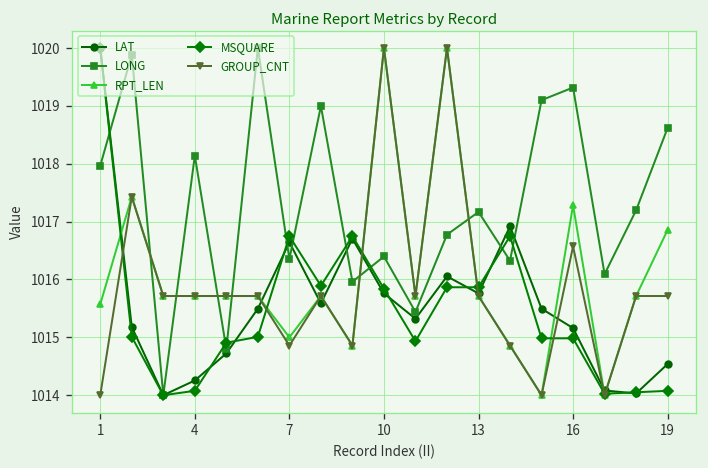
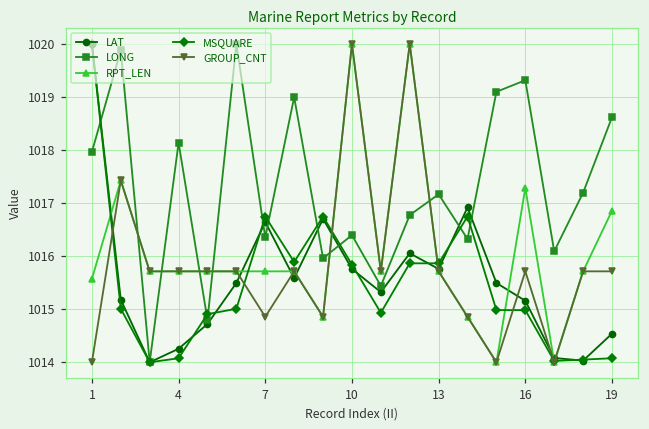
RPT_LEN, 7: 1015.0 -> 1015.7
GROUP_CNT, 16: 1016.6 -> 1015.7
